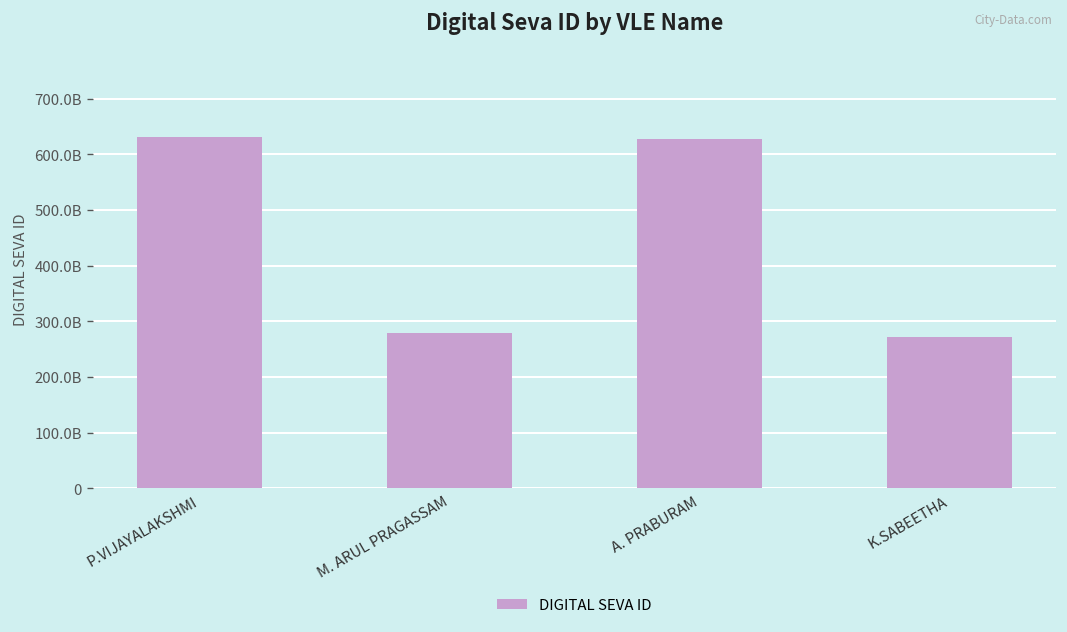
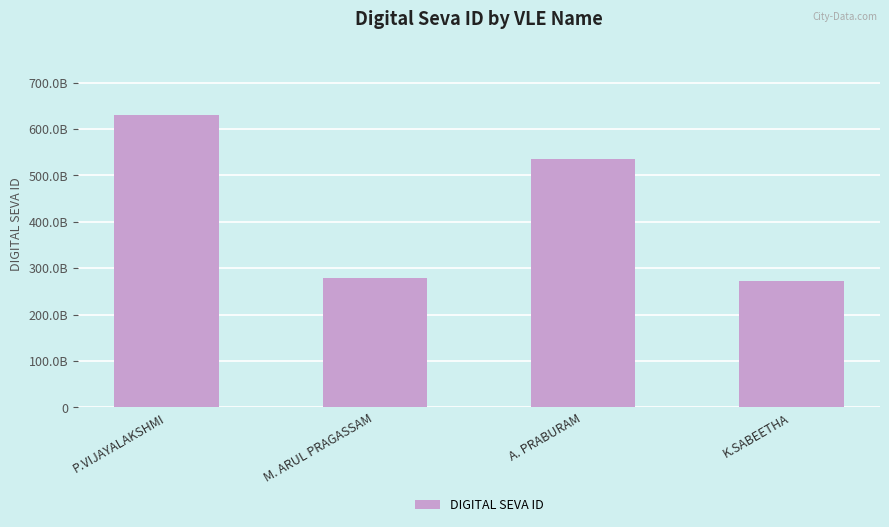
A. PRABURAM: 630000000000 -> 530000000000
